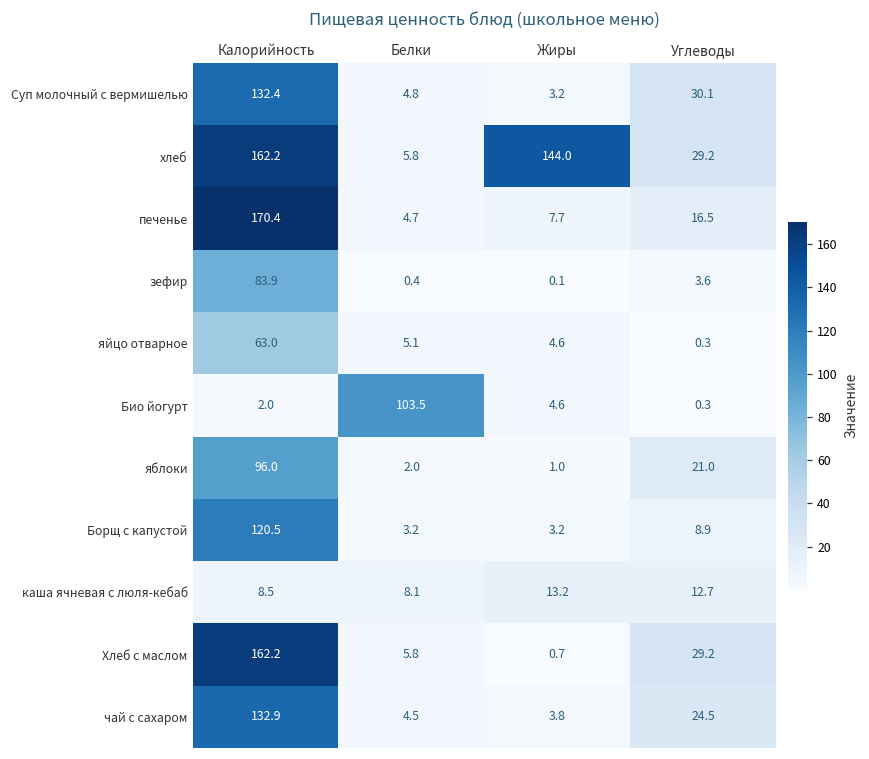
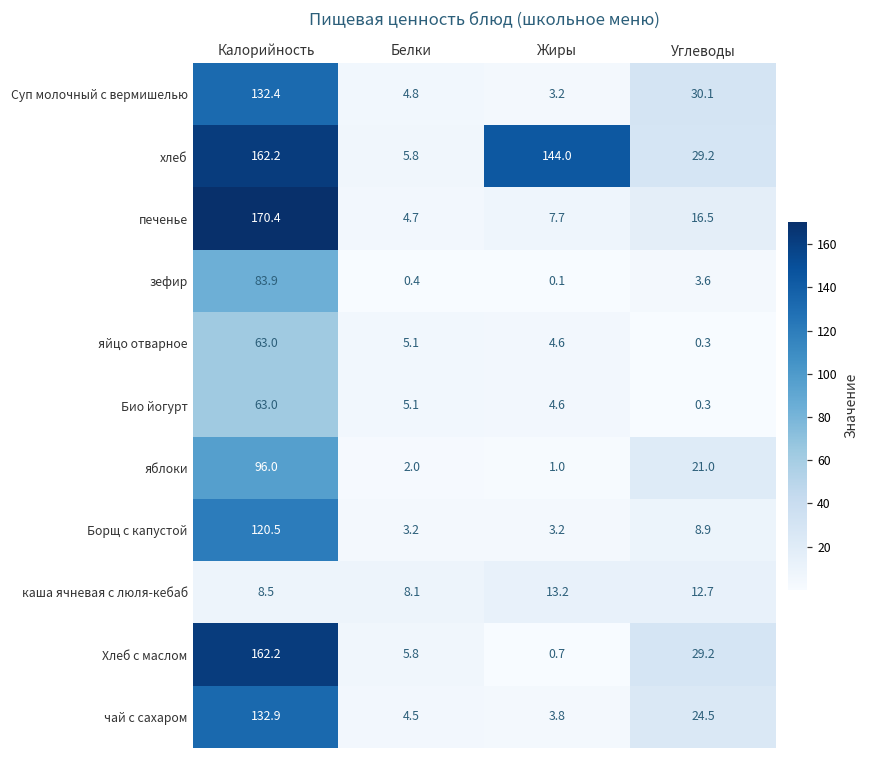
Био йогурт, Калорийность: 2.0 -> 63.0
Био йогурт, Белки: 103.5 -> 5.1
